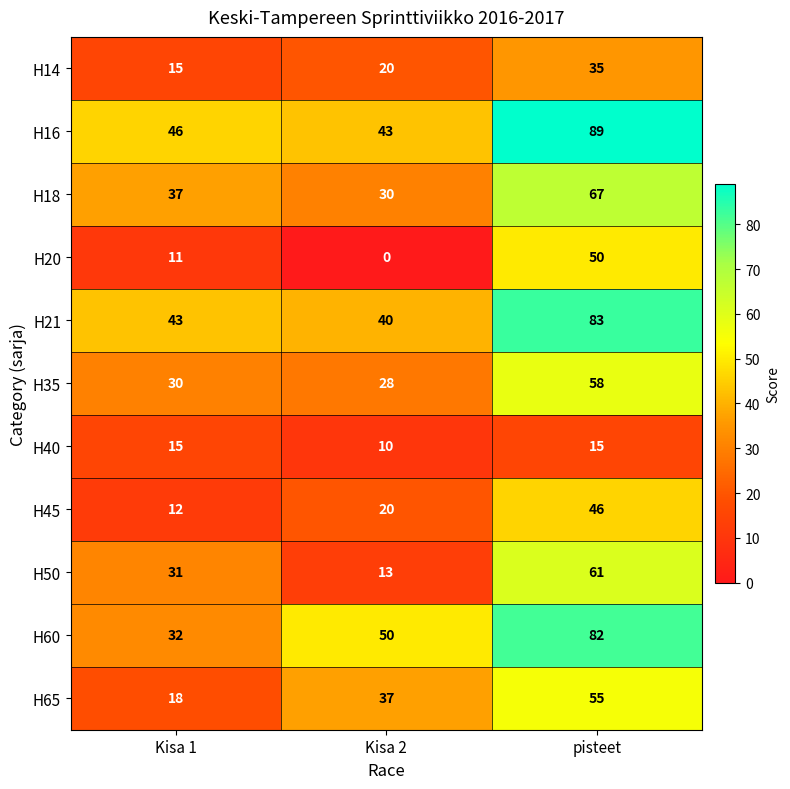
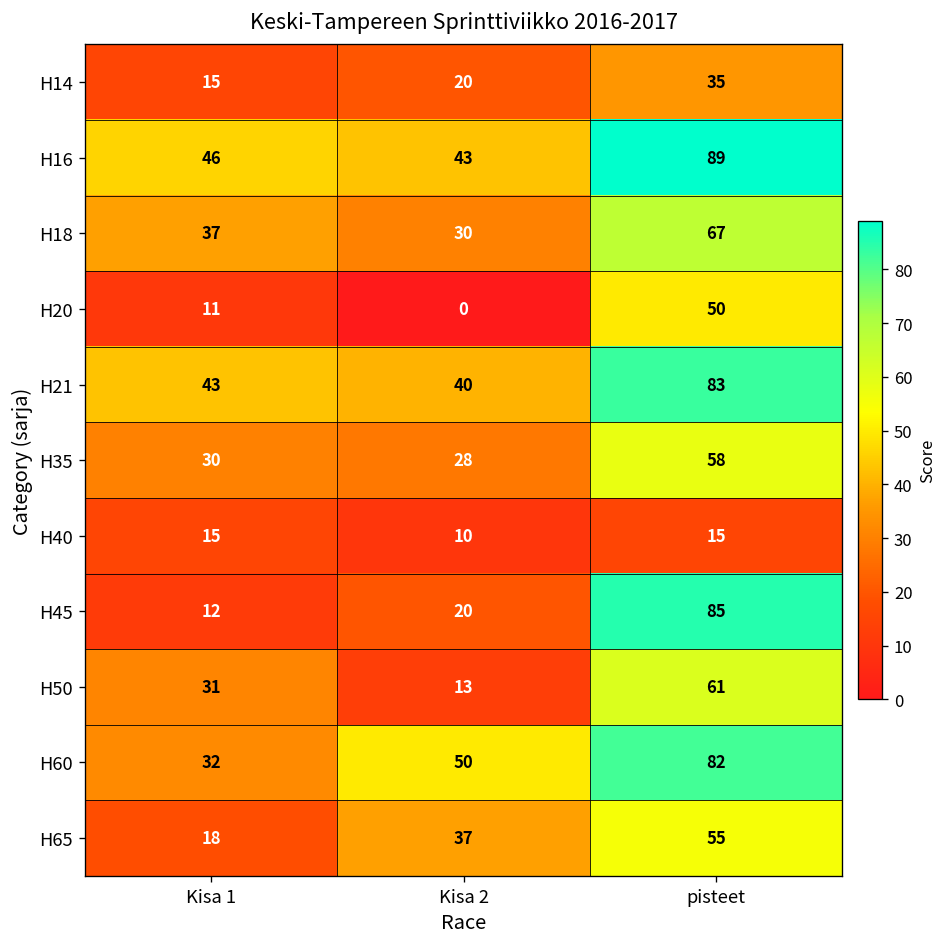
H45, pisteet: 46 -> 85
